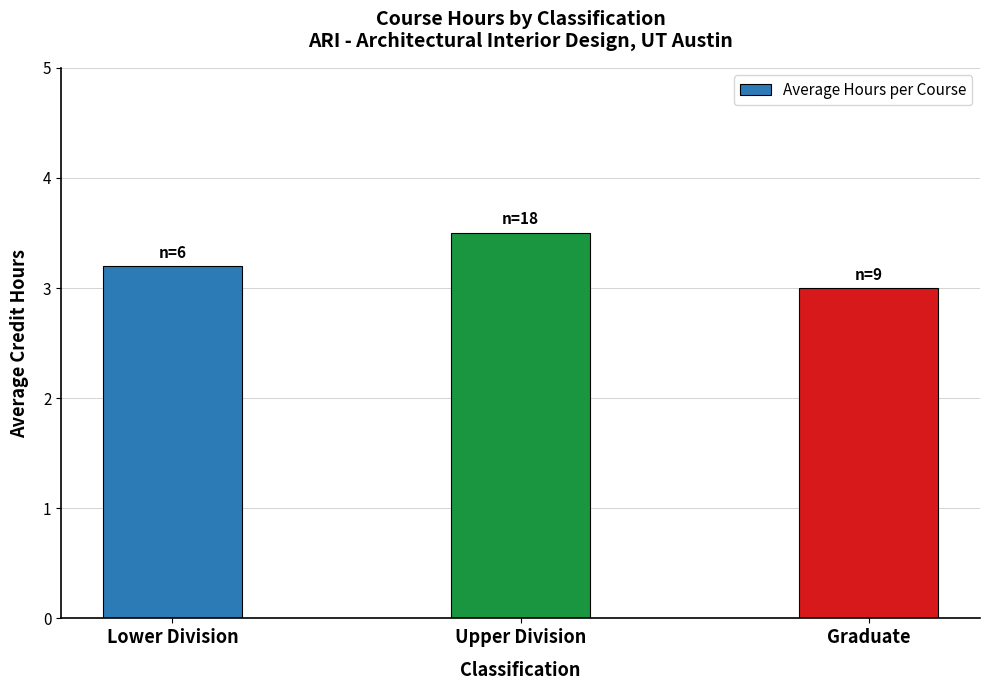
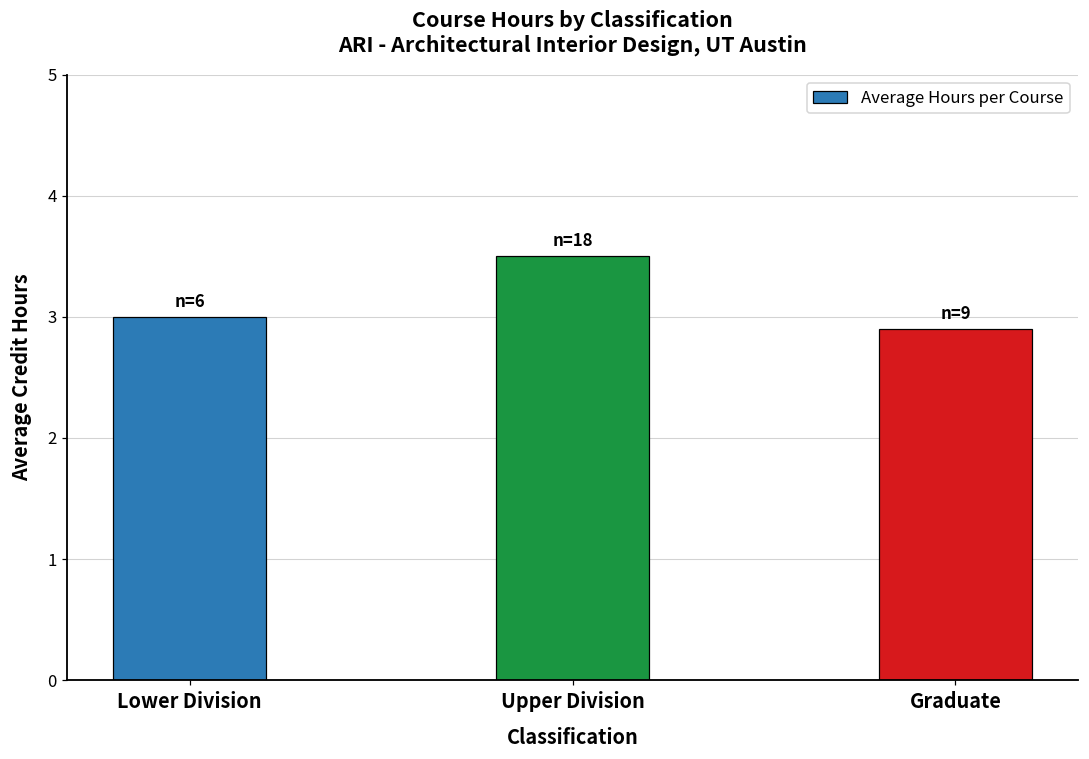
Lower Division: 3.2 -> 3.0
Graduate: 3.0 -> 2.9
